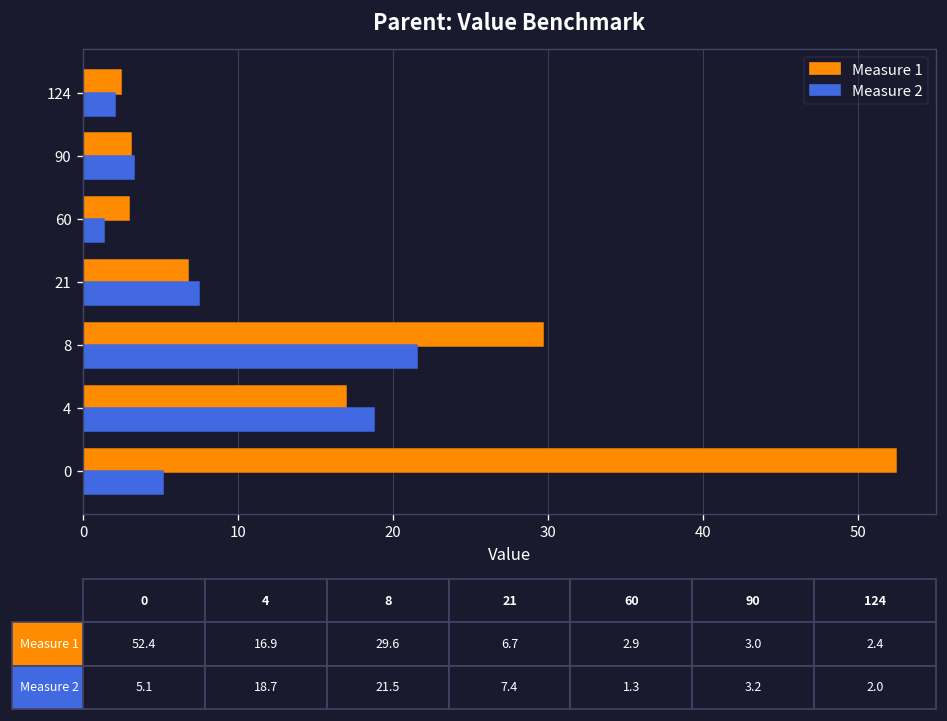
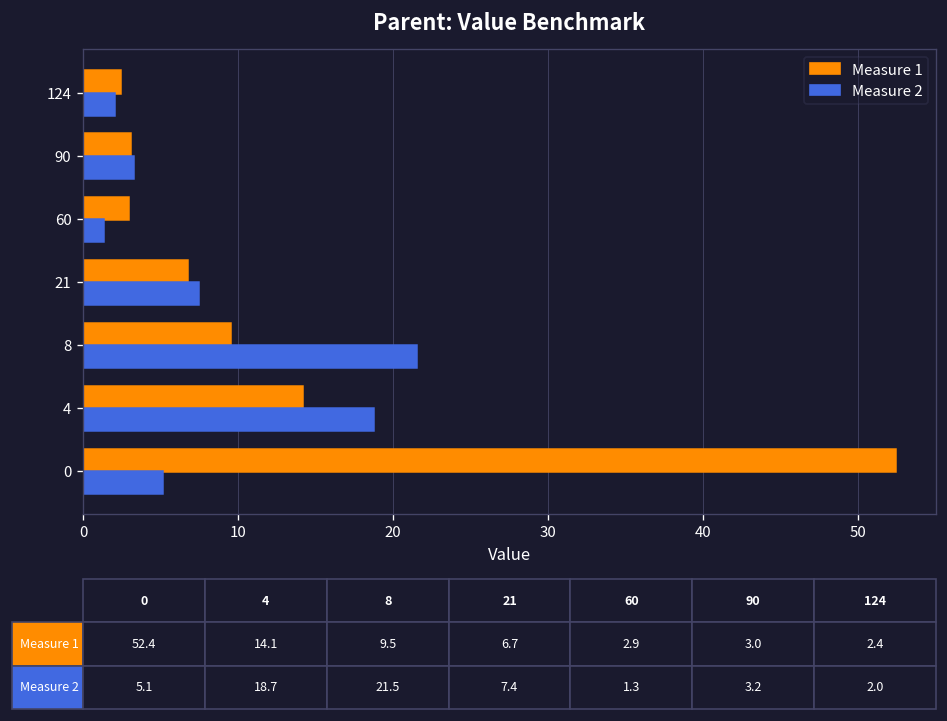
Measure 1, 8: 29.6 -> 9.5
Measure 1, 4: 16.9 -> 14.1
